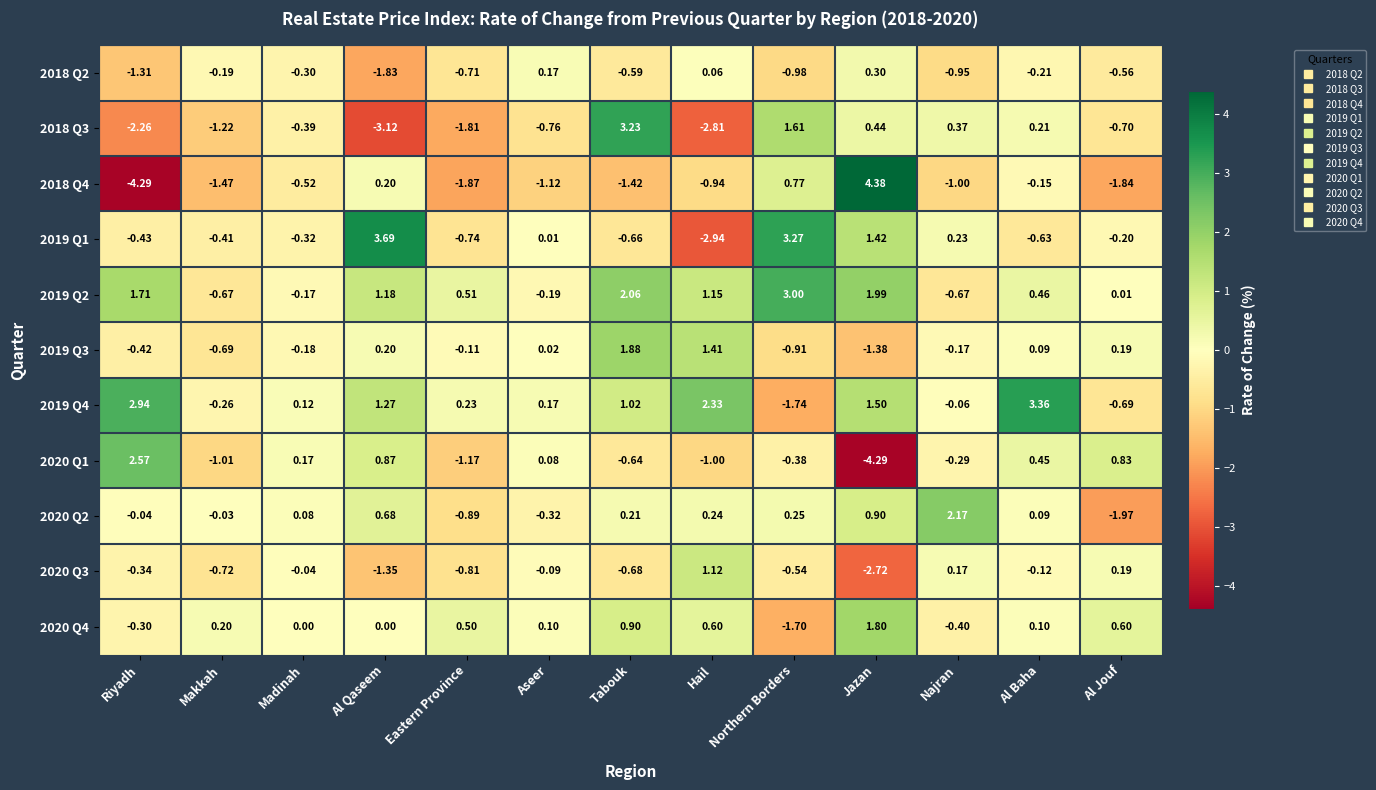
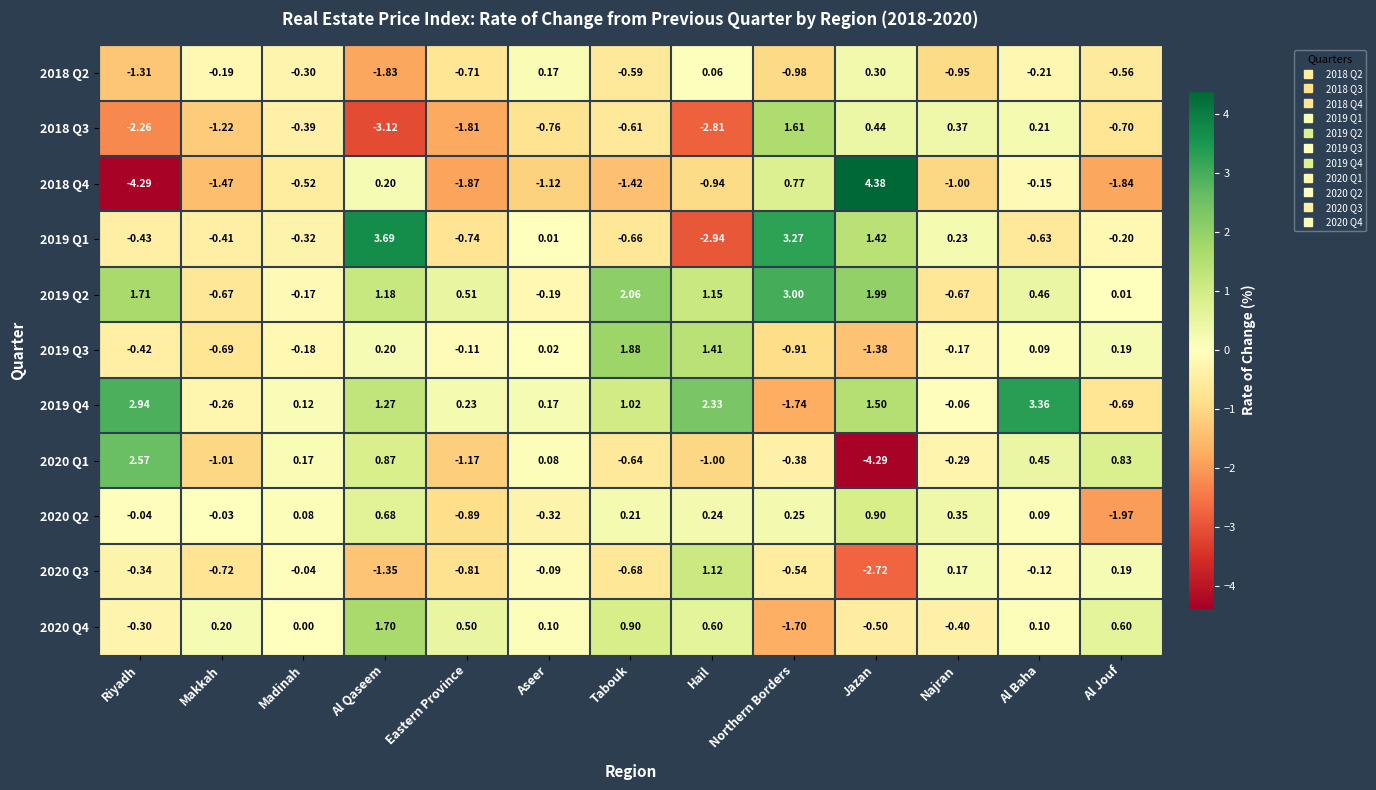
2018 Q3, Tabouk: 3.23 -> -0.61
2020 Q2, Najran: 2.17 -> 0.35
2020 Q4, Al Qaseem: 0.00 -> 1.70
2020 Q4, Jazan: 1.80 -> -0.50
